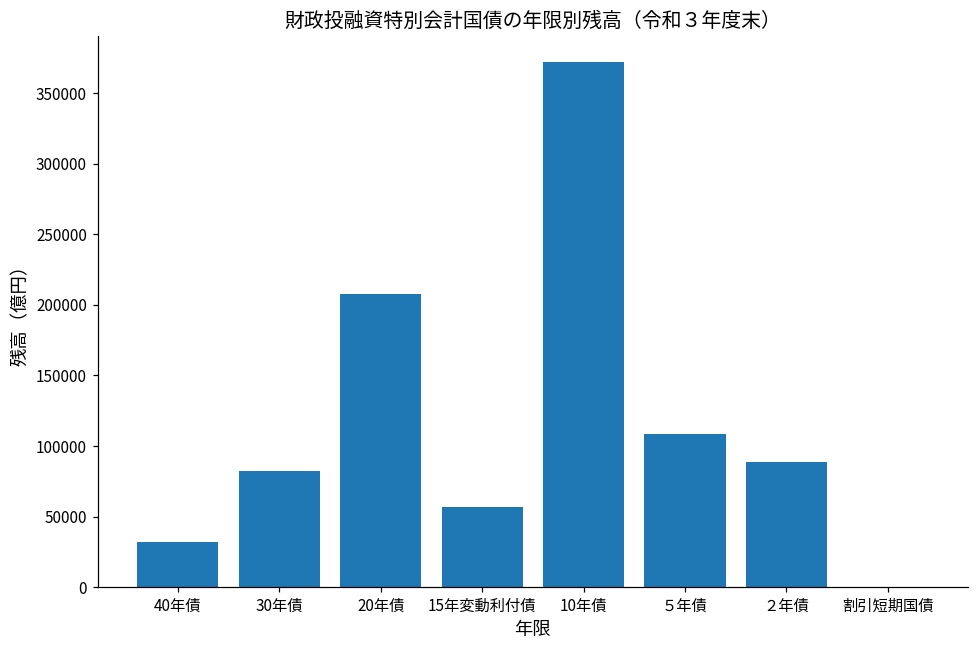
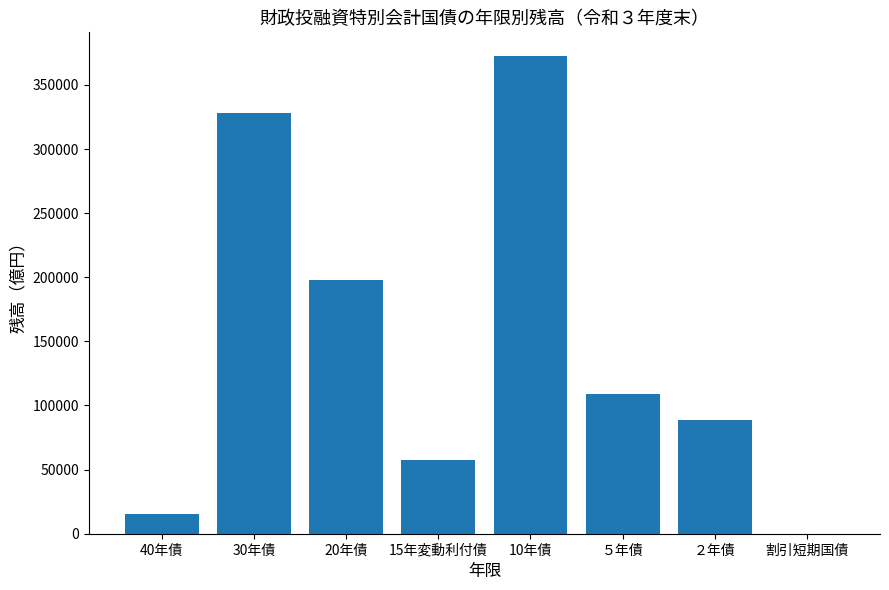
40年債: 32000 -> 16000
30年債: 83000 -> 328000
20年債: 208000 -> 198000
